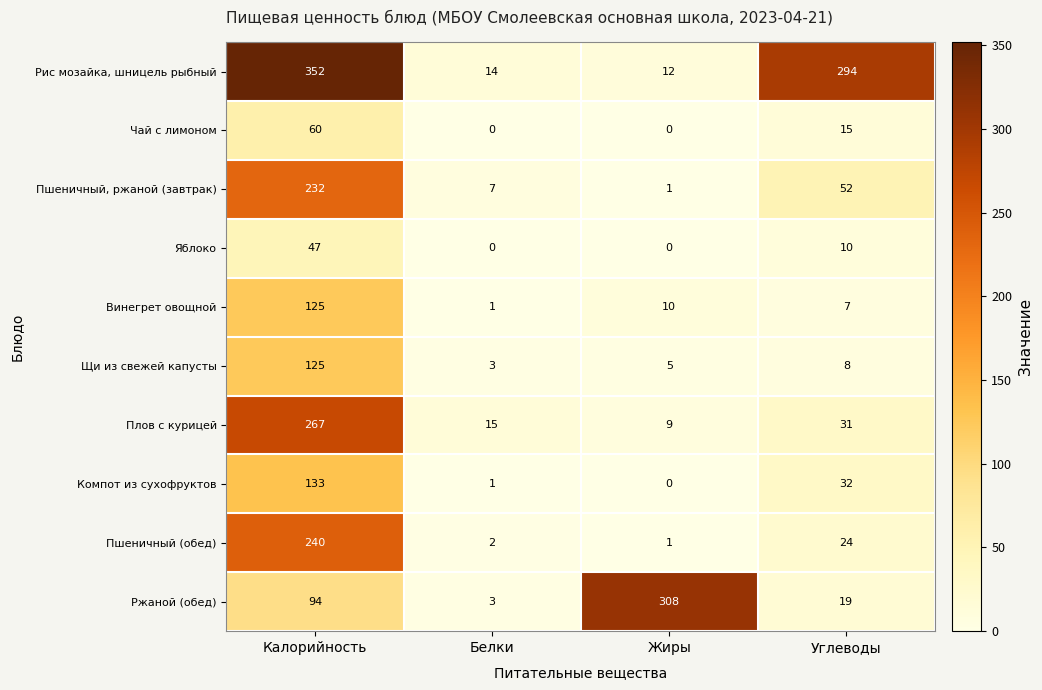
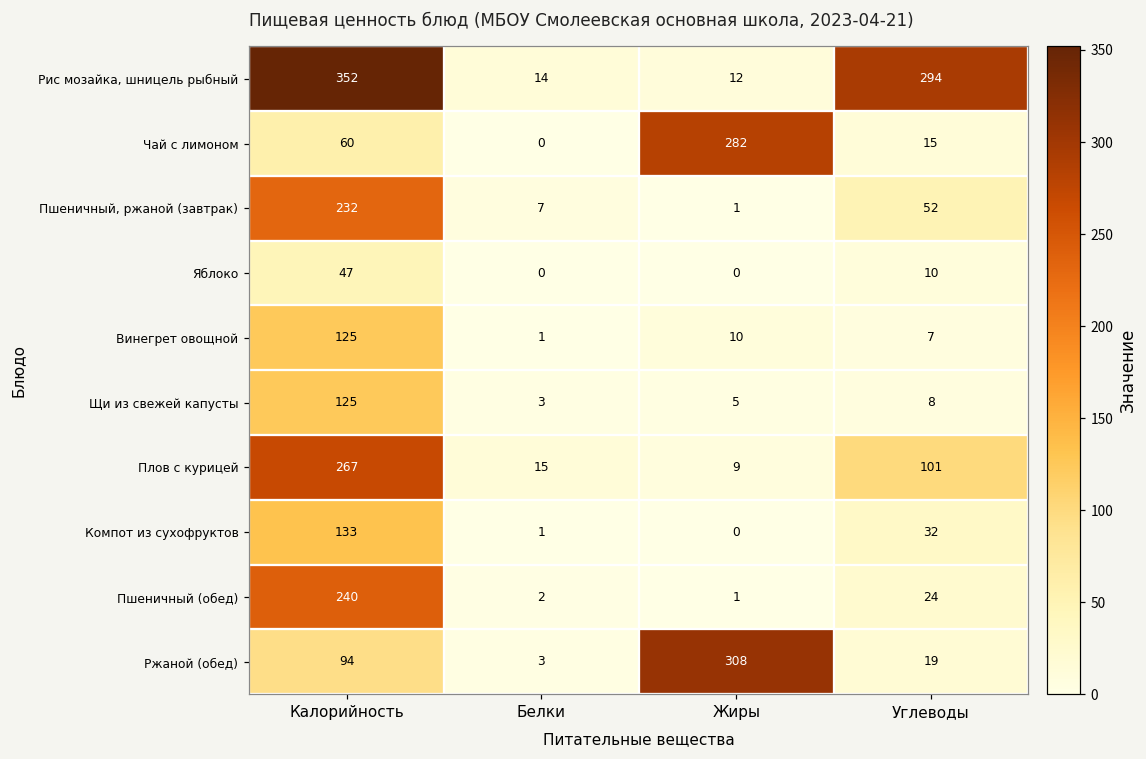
Чай с лимоном, Жиры: 0 -> 282
Плов с курицей, Углеводы: 31 -> 101
